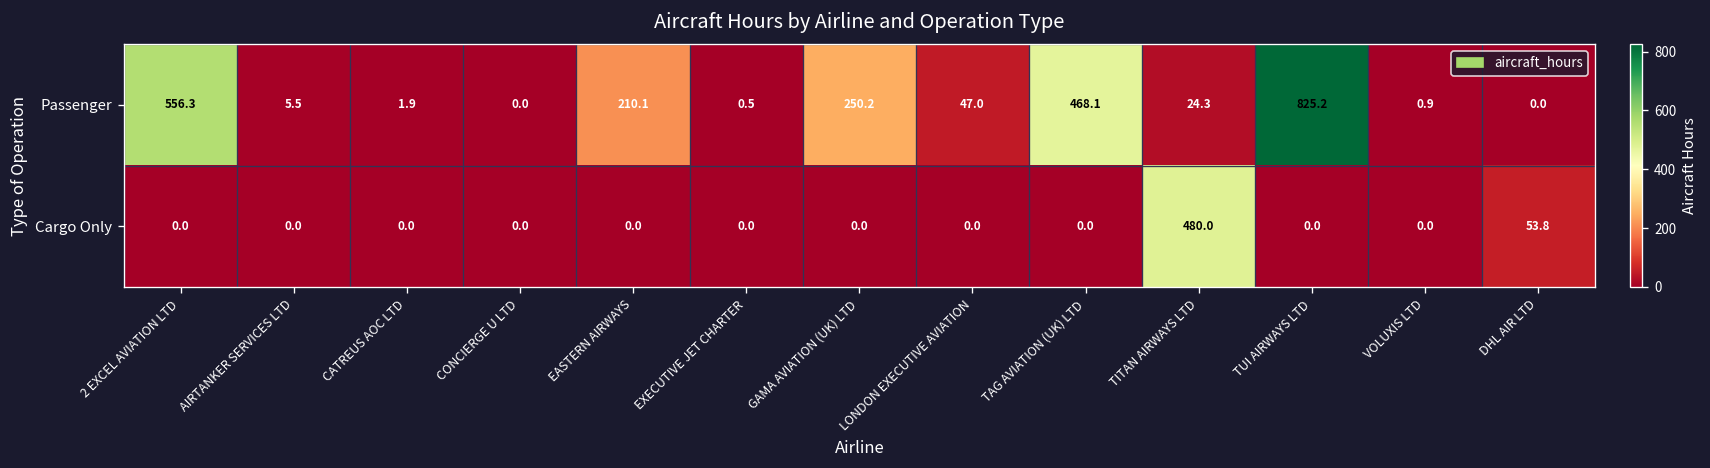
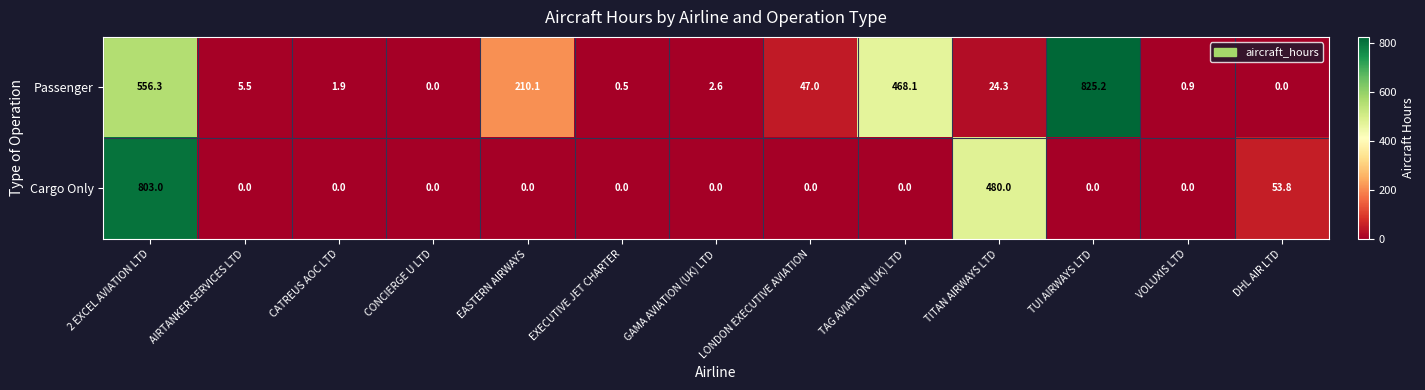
Passenger, GAMA AVIATION (UK) LTD: 250.2 -> 2.6
Cargo Only, 2 EXCEL AVIATION LTD: 0.0 -> 803.0
